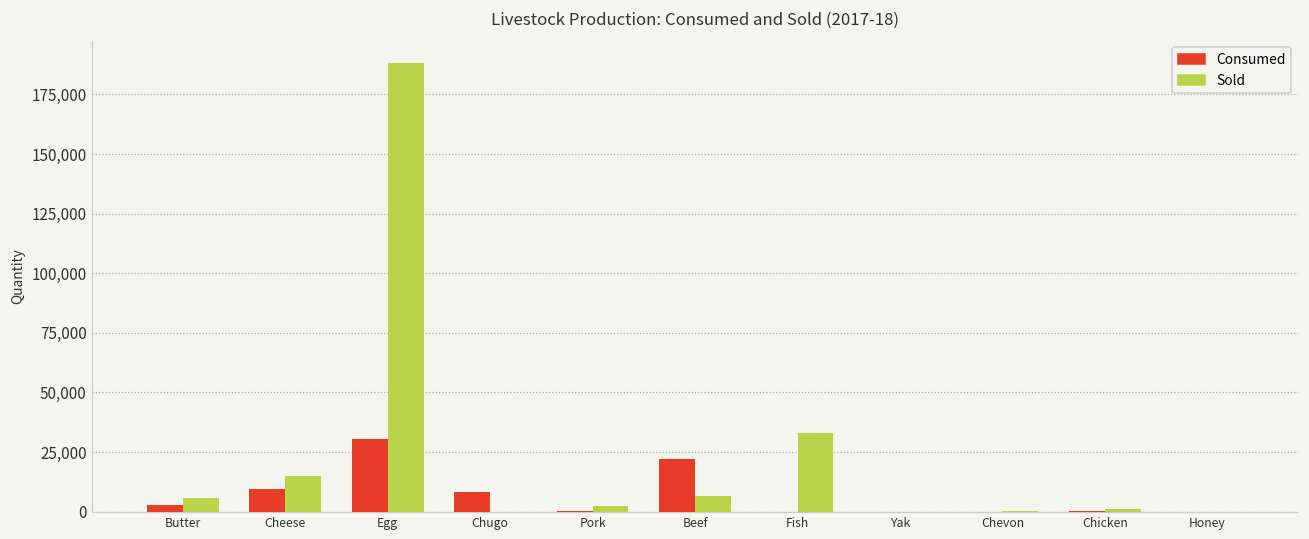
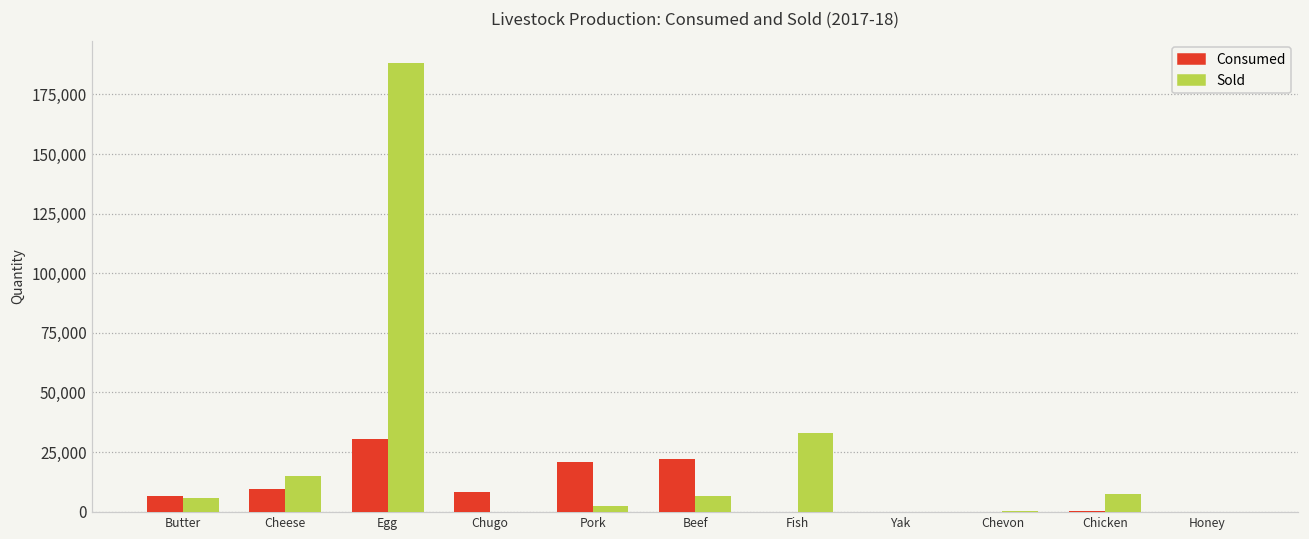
Consumed, Butter: 3,000 -> 6,000
Consumed, Pork: 0 -> 21,000
Sold, Chicken: 1,000 -> 7,000
